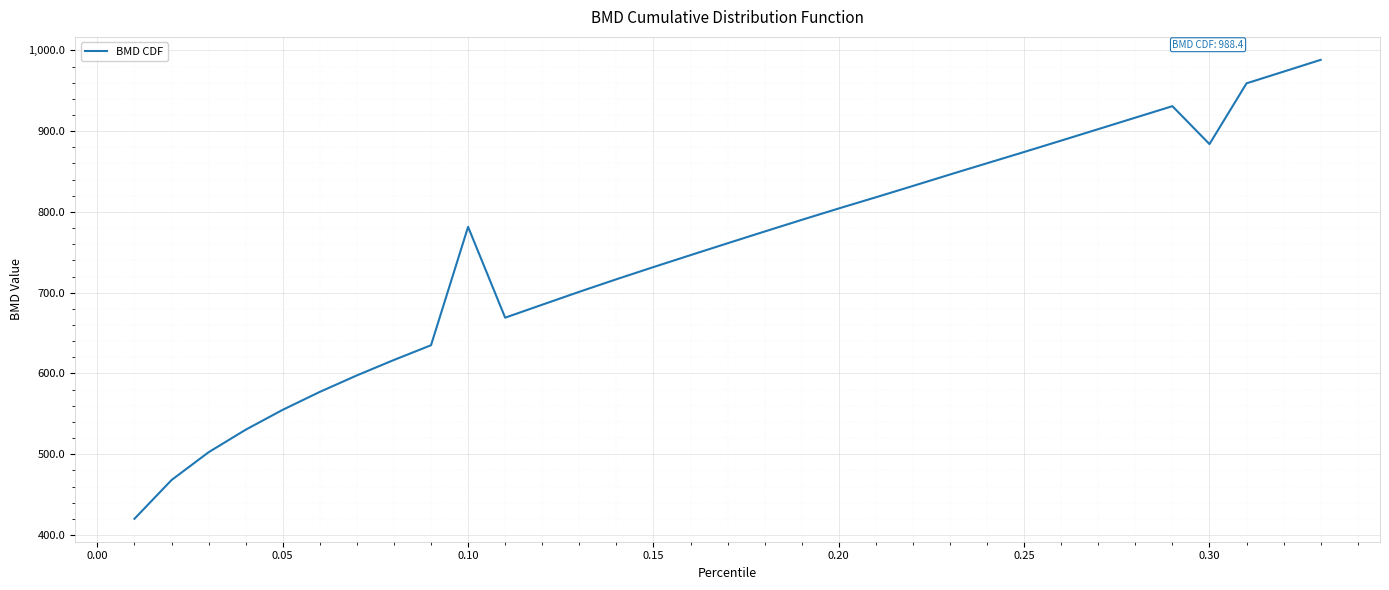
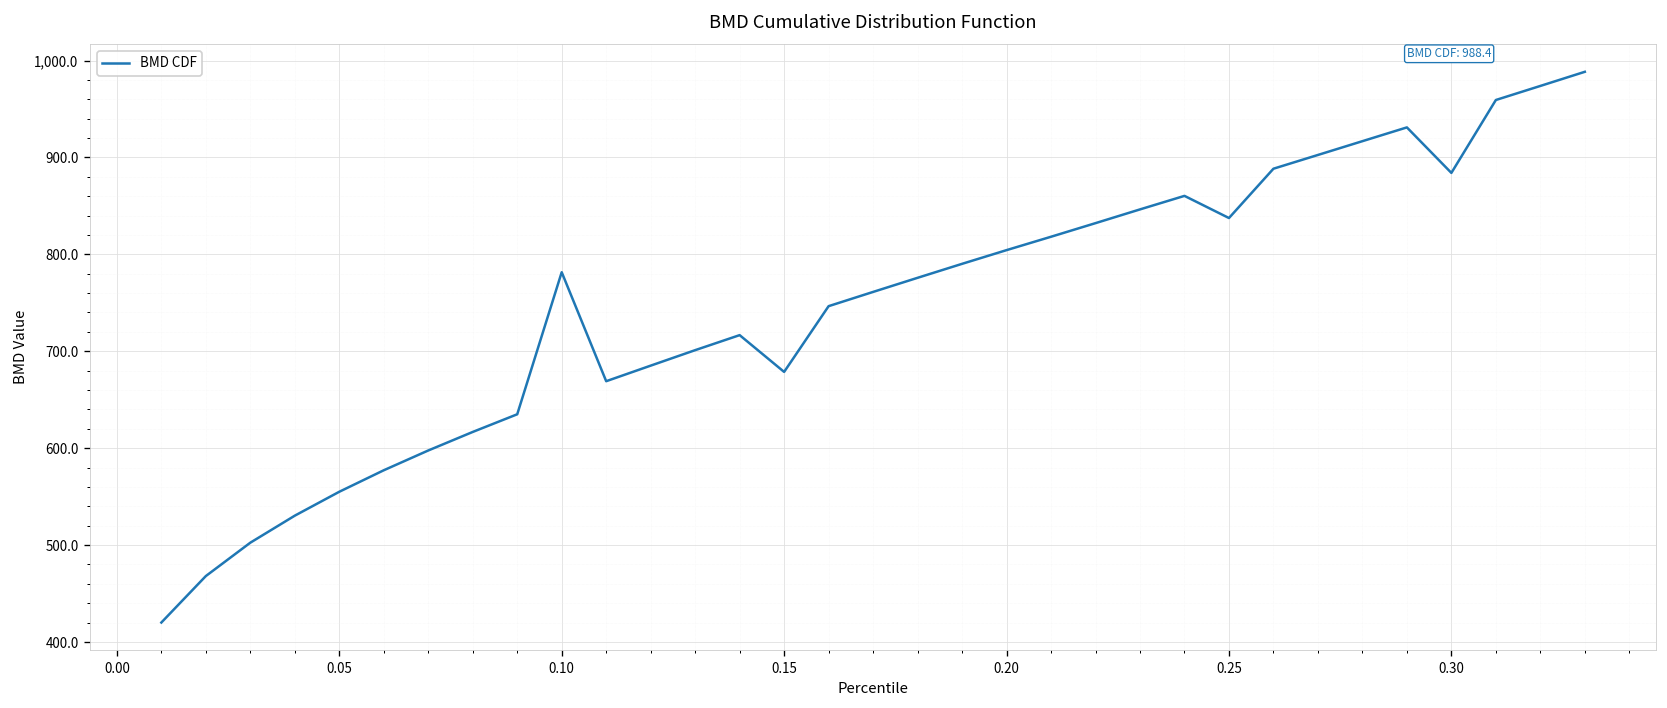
0.15: 730 -> 680
0.25: 870 -> 840
